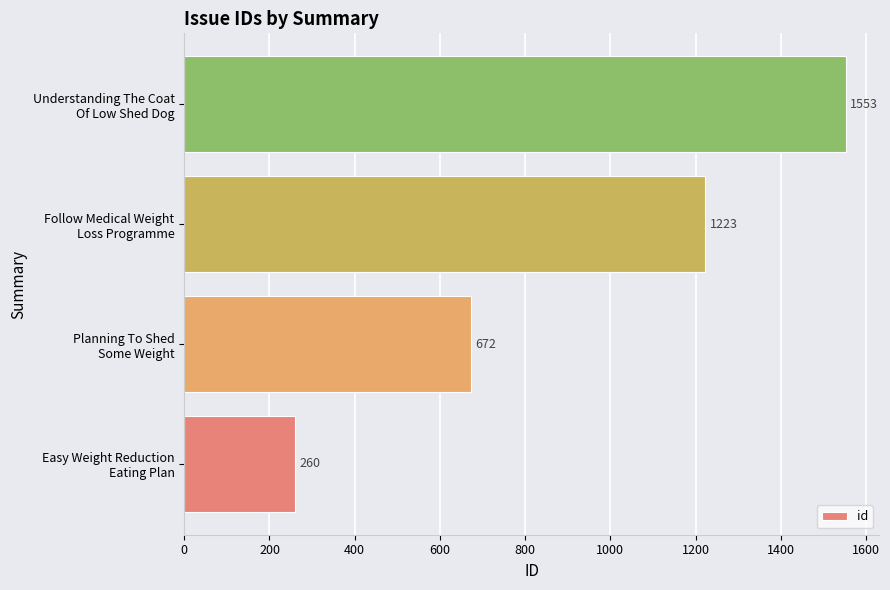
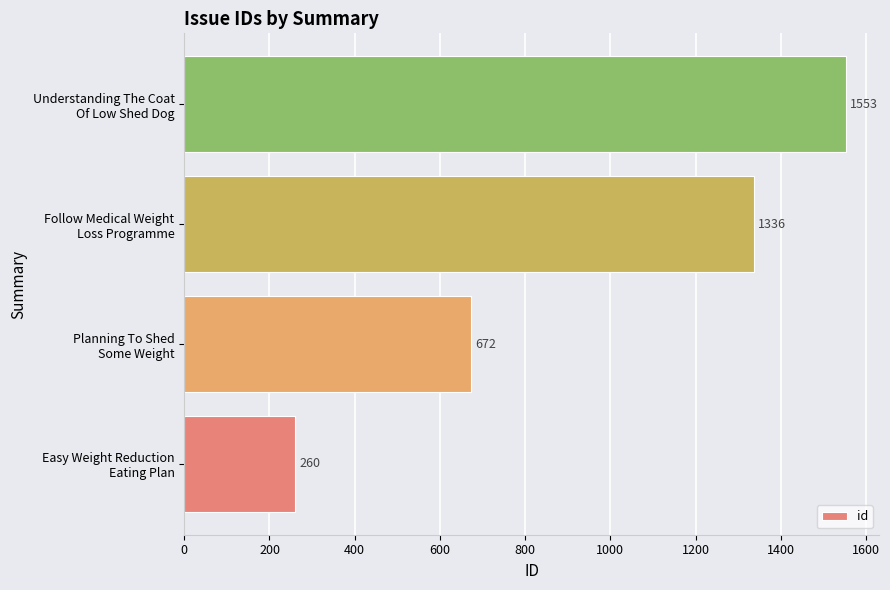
Follow Medical Weight Loss Programme: 1223 -> 1336
